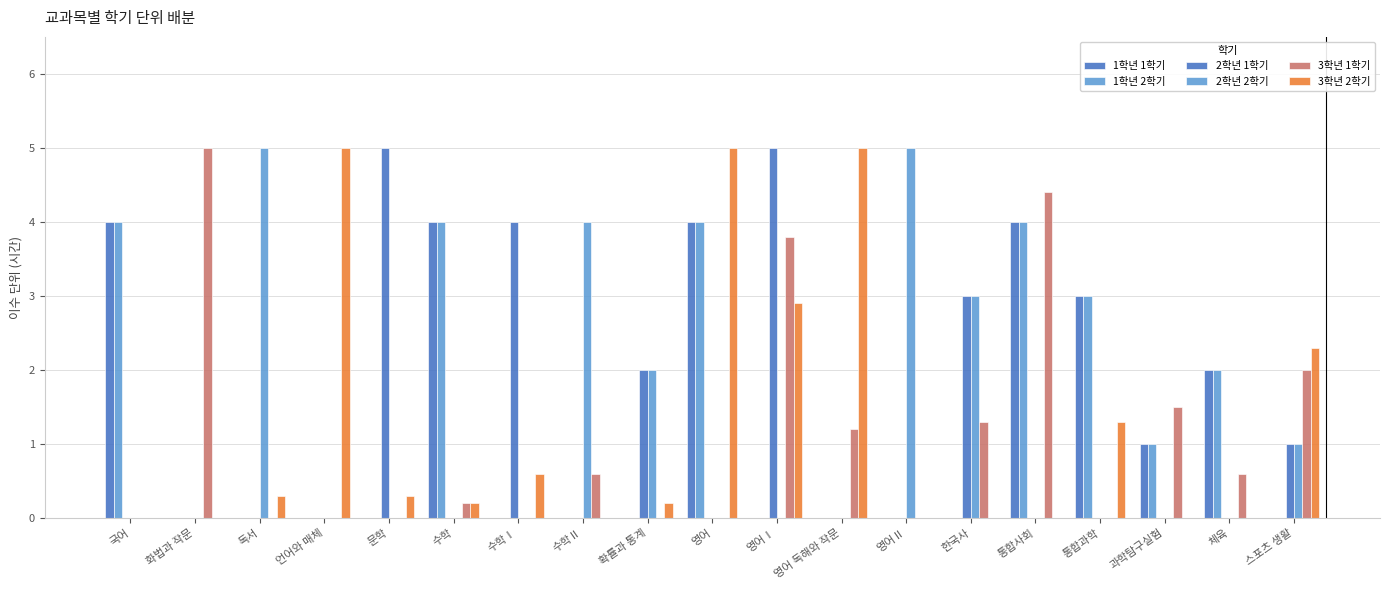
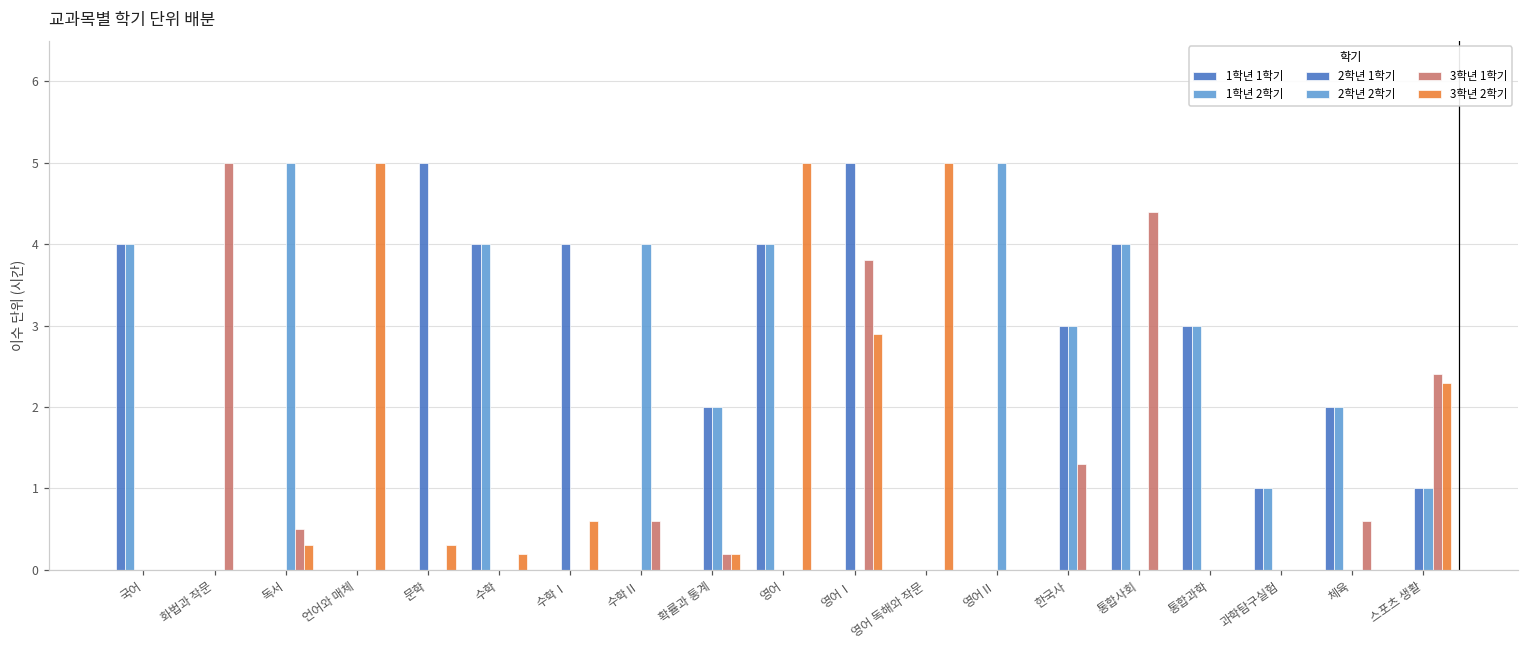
3학년 1학기, 독서: 0.0 -> 0.5
3학년 1학기, 수학: 0.2 -> 0.0
3학년 1학기, 확률과 통계: 0.0 -> 0.2
3학년 1학기, 영어 독해와 작문: 1.2 -> 0.0
3학년 2학기, 통합과학: 1.3 -> 0.0
3학년 1학기, 과학탐구실험: 1.5 -> 0.0
3학년 1학기, 스포츠 생활: 2.0 -> 2.4
